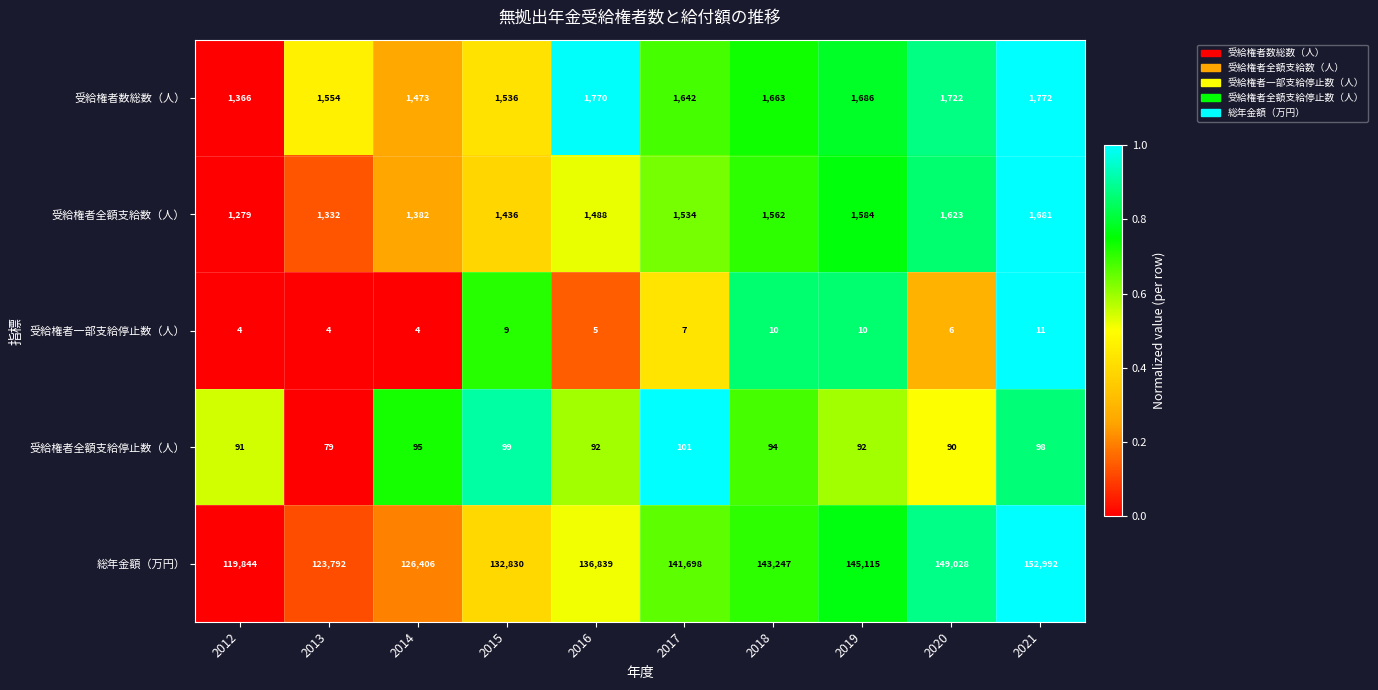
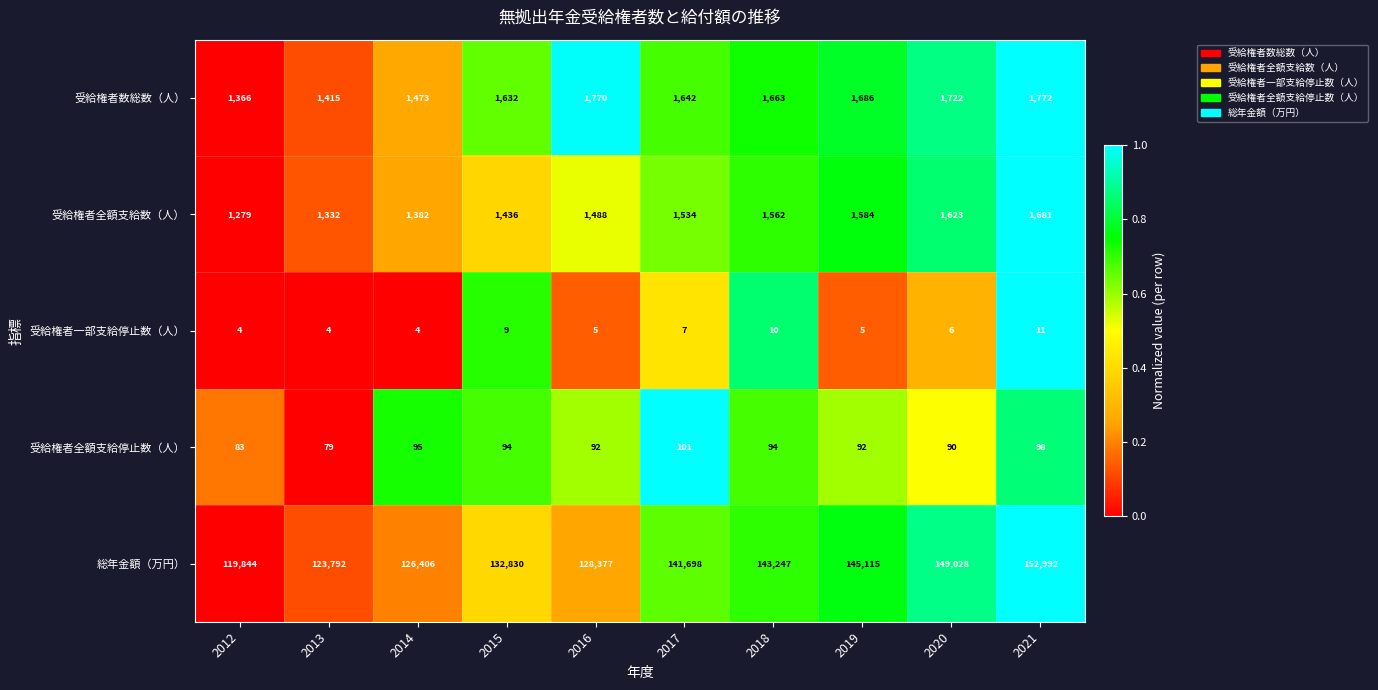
受給権者数総数（人）, 2013: 1,554 -> 1,415
受給権者数総数（人）, 2015: 1,536 -> 1,632
受給権者一部支給停止数（人）, 2019: 10 -> 5
受給権者全額支給停止数（人）, 2012: 91 -> 83
受給権者全額支給停止数（人）, 2015: 99 -> 94
総年金額（万円）, 2016: 136,839 -> 128,377
